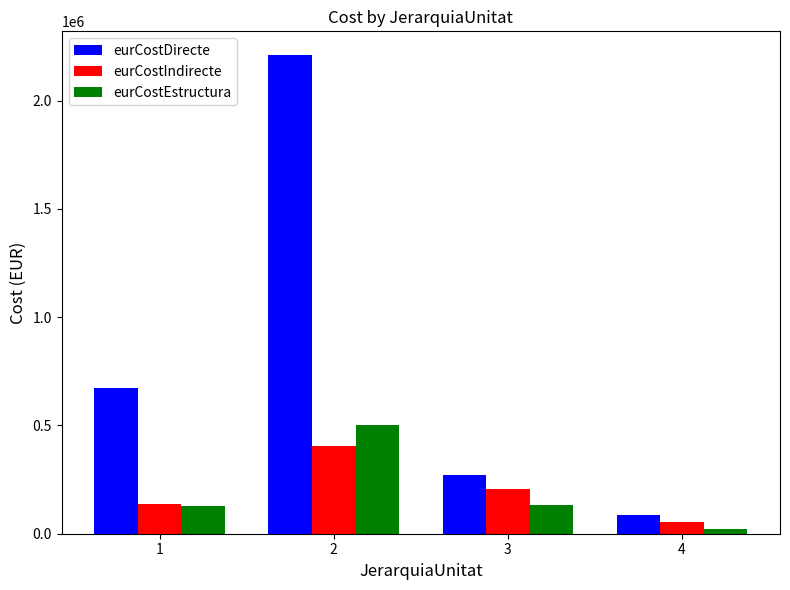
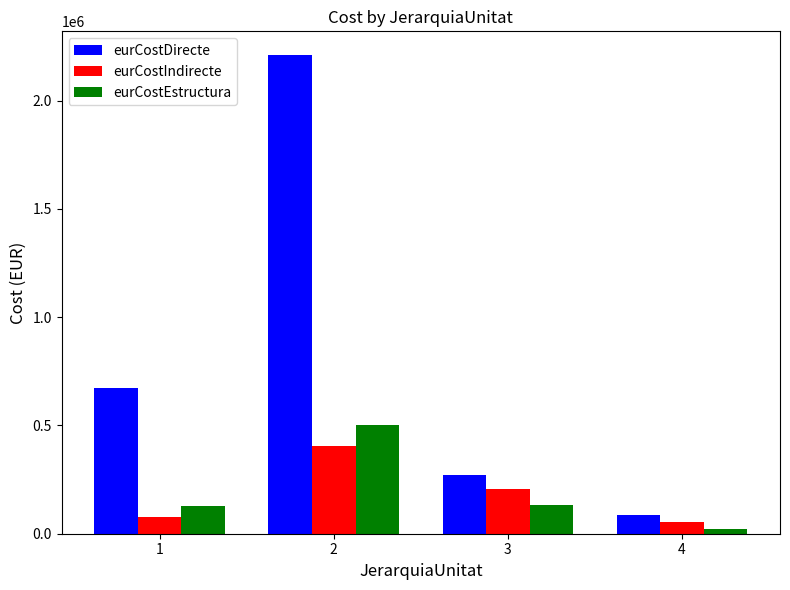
eurCostIndirecte, 1: 140000 -> 80000
